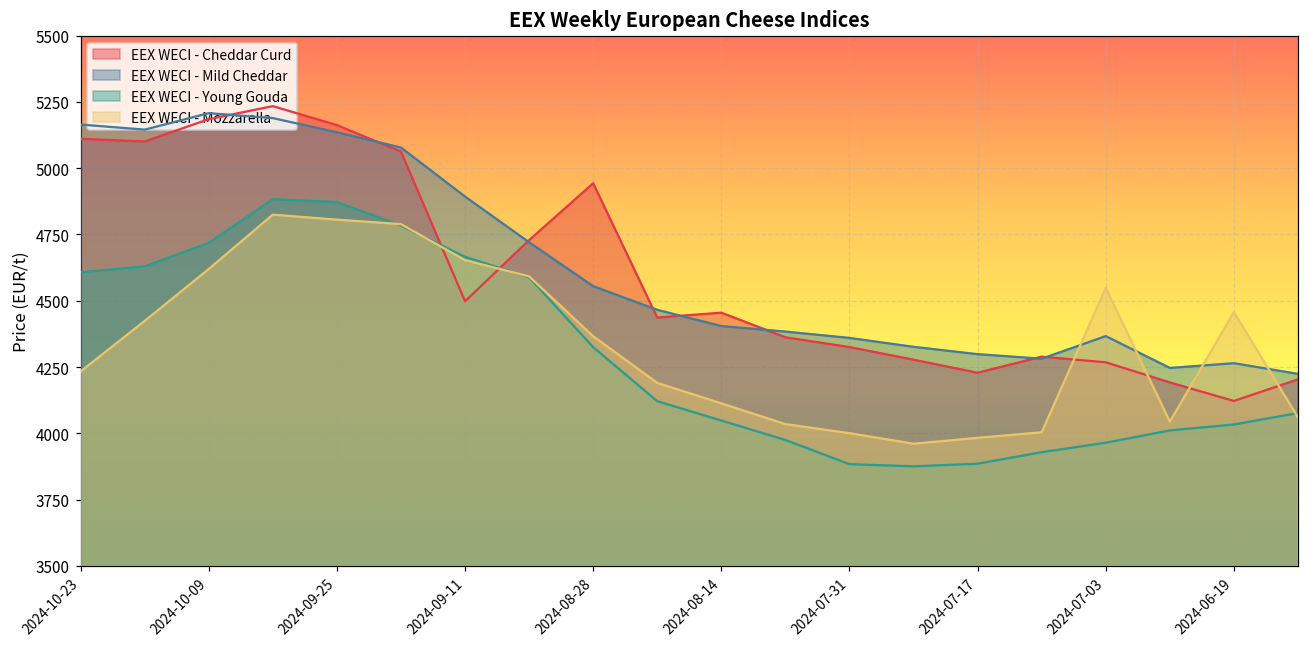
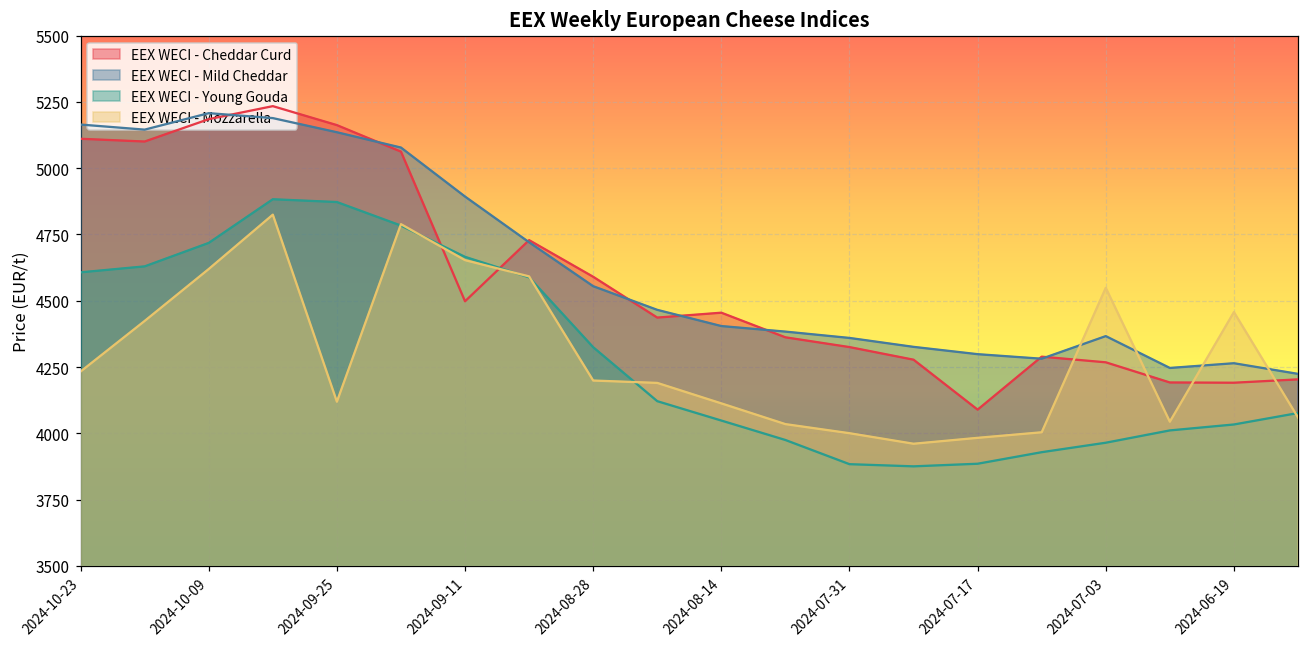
EEX WECI - Mozzarella, 2024-09-25: 4810 -> 4120
EEX WECI - Cheddar Curd, 2024-08-28: 4940 -> 4590
EEX WECI - Mozzarella, 2024-08-28: 4370 -> 4200
EEX WECI - Cheddar Curd, 2024-07-17: 4230 -> 4090
EEX WECI - Cheddar Curd, 2024-06-19: 4120 -> 4190
